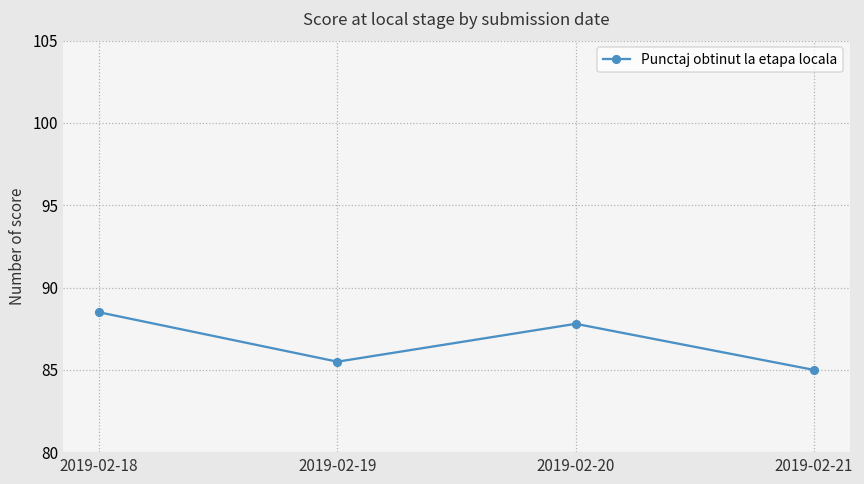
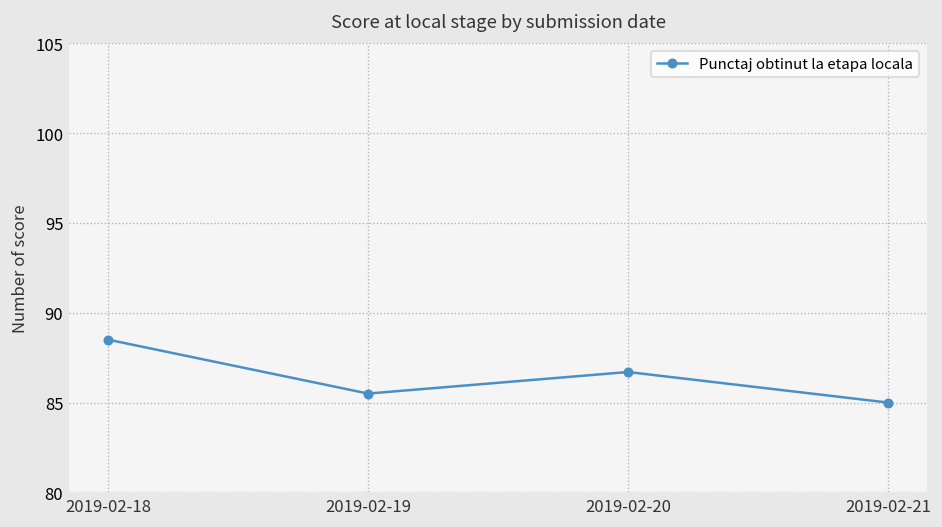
2019-02-20: 87.8 -> 86.7
